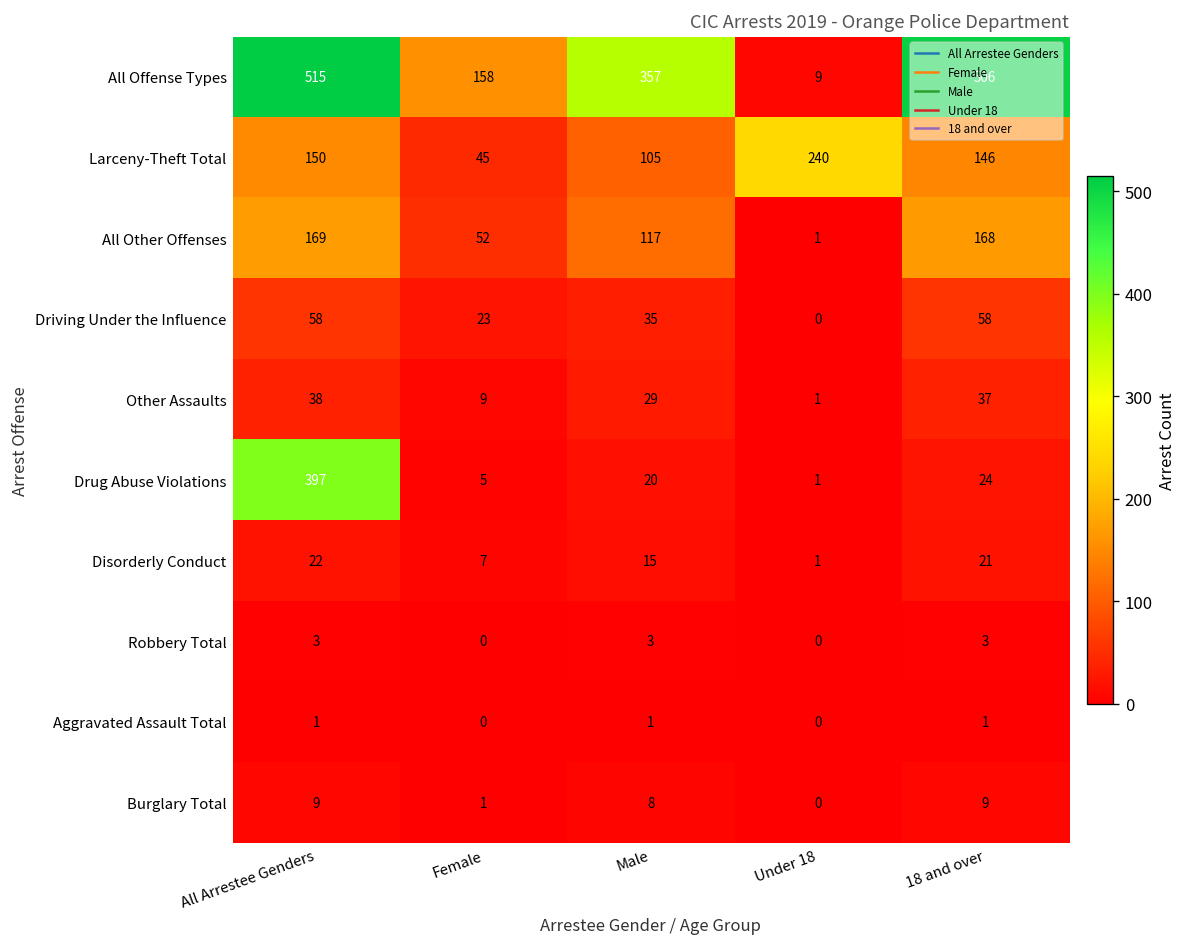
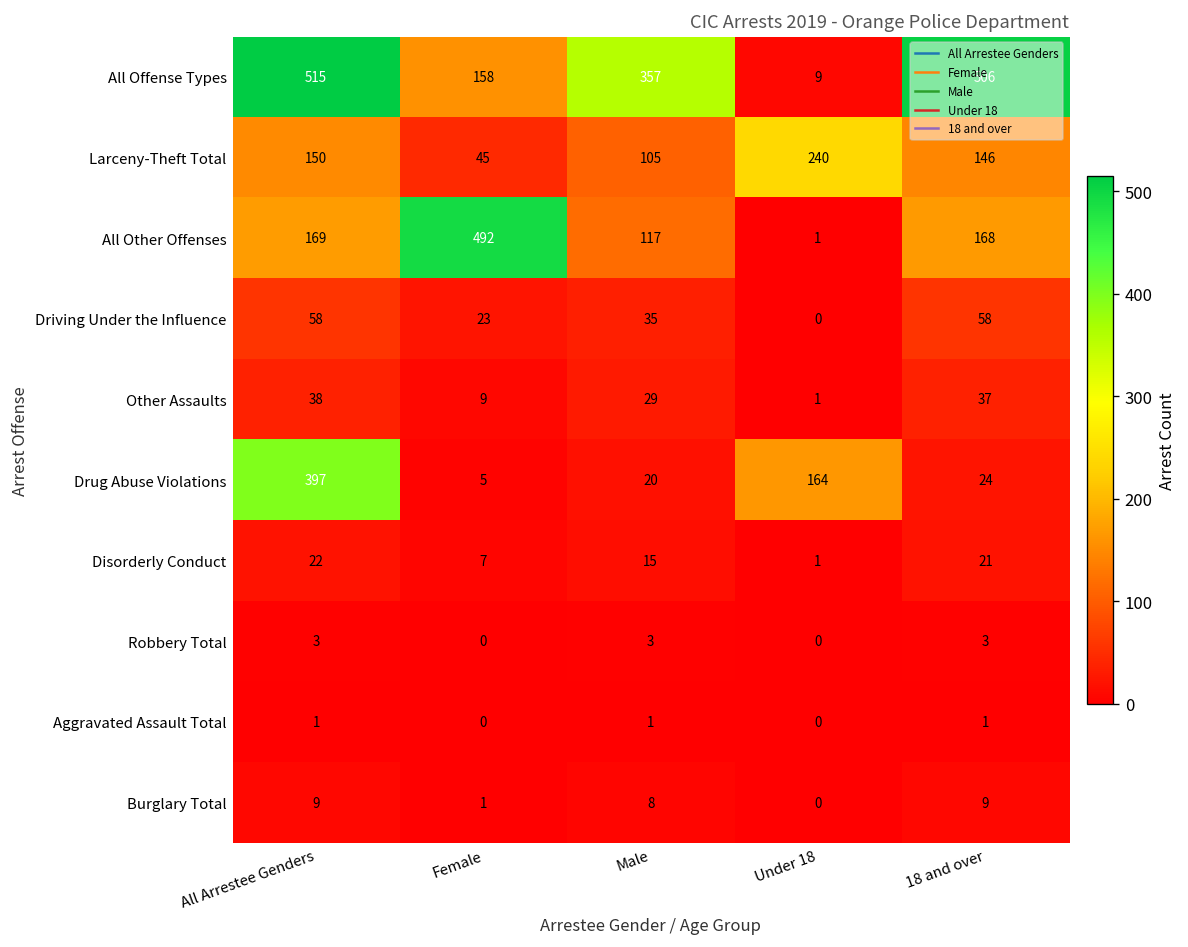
All Other Offenses, Female: 52 -> 492
Drug Abuse Violations, Under 18: 1 -> 164
